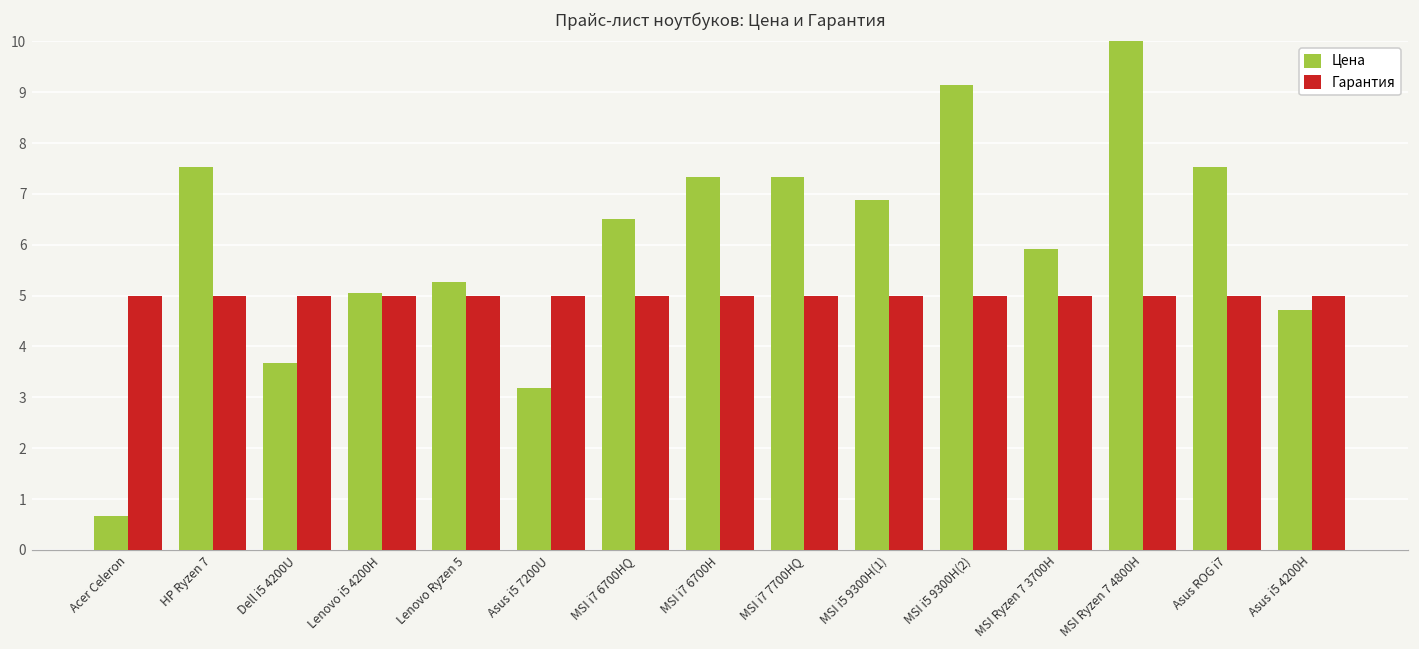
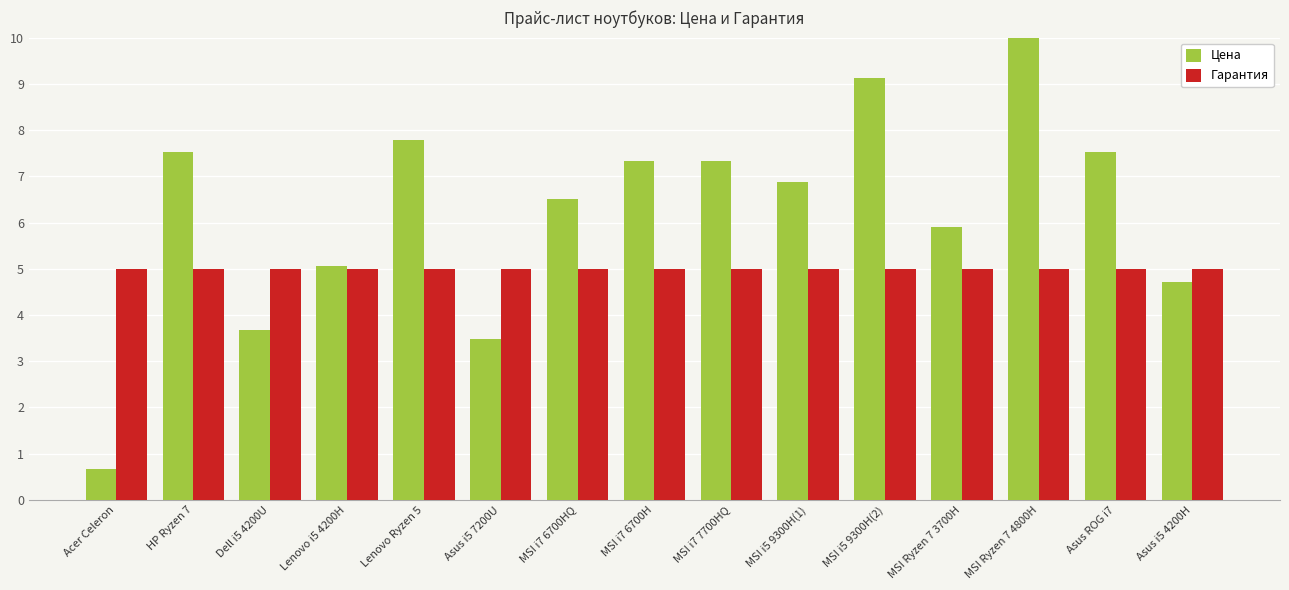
Цена, Lenovo Ryzen 5: 5.3 -> 7.8
Цена, Asus i5 7200U: 3.2 -> 3.5
